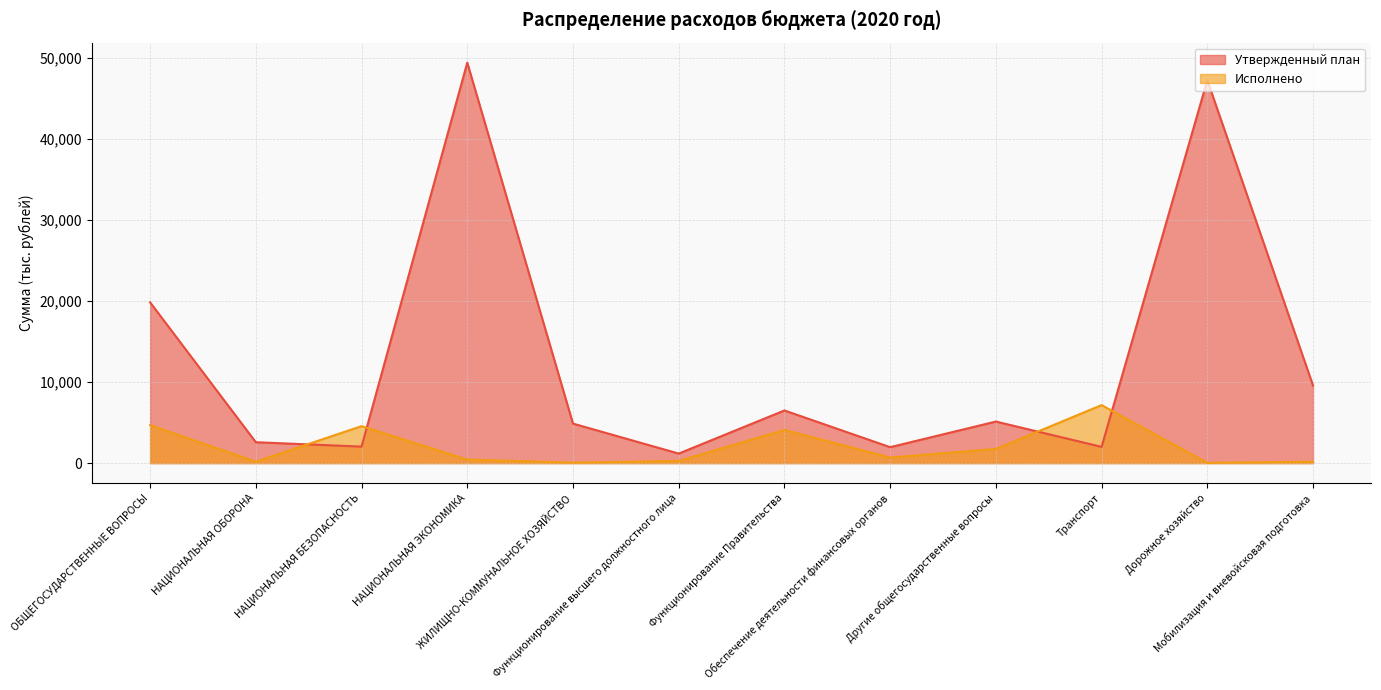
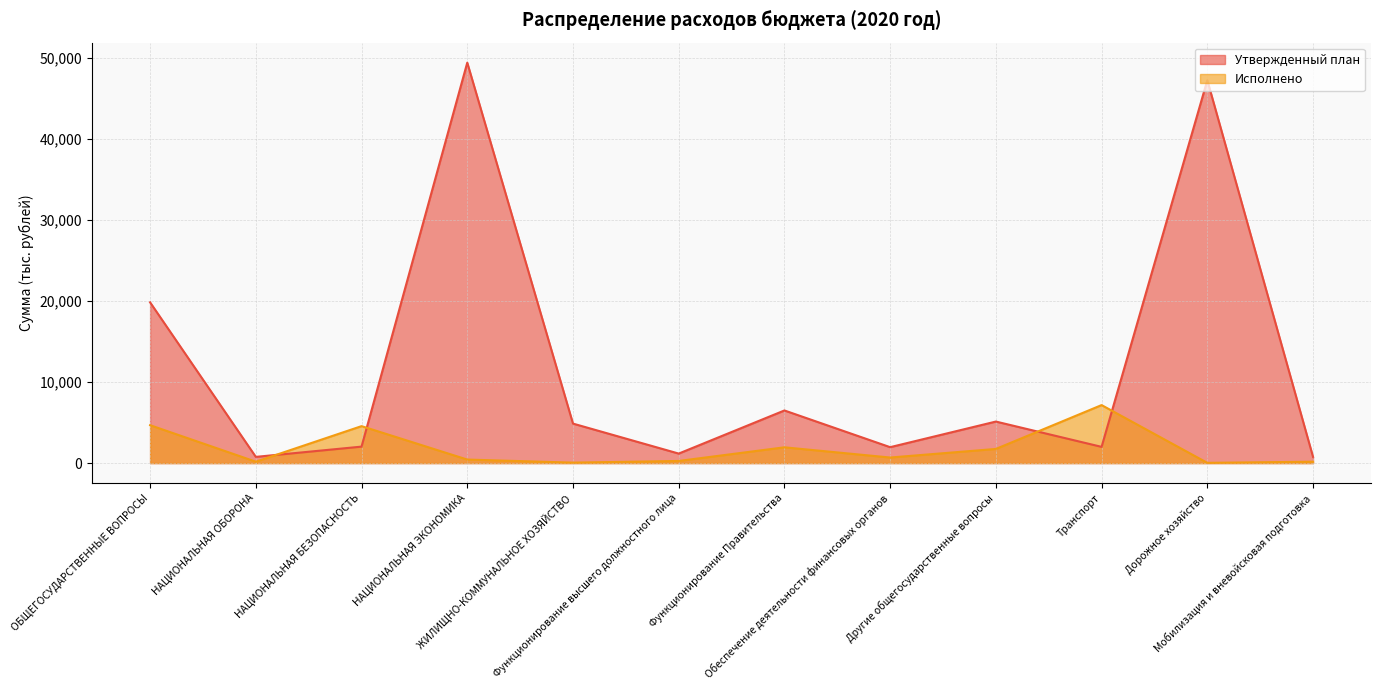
Утвержденный план, НАЦИОНАЛЬНАЯ ОБОРОНА: 3,000 -> 1,000
Исполнено, Функционирование Правительства: 4,000 -> 2,000
Утвержденный план, Мобилизация и вневойсковая подготовка: 10,000 -> 1,000
